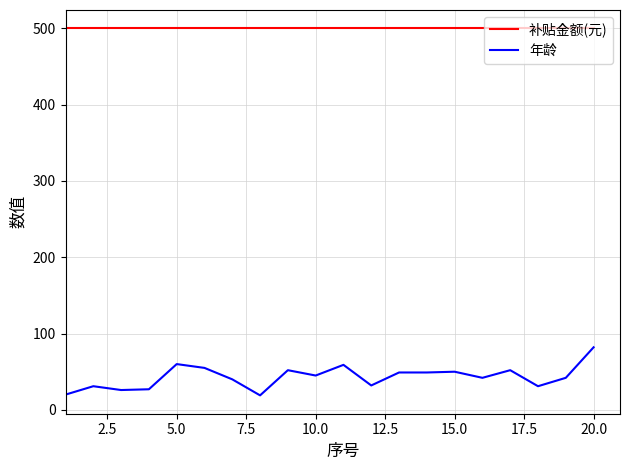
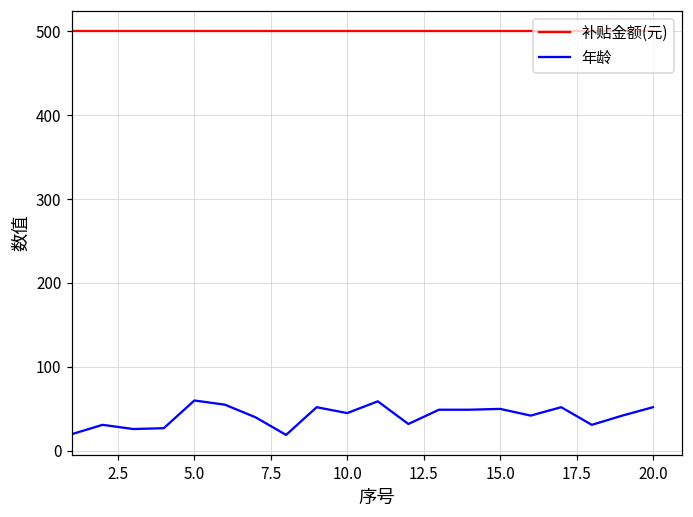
年龄, 20.0: 80 -> 50
